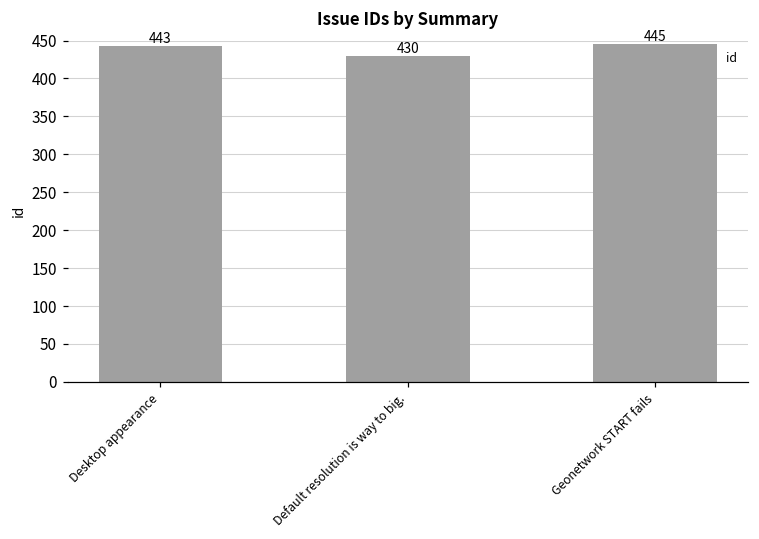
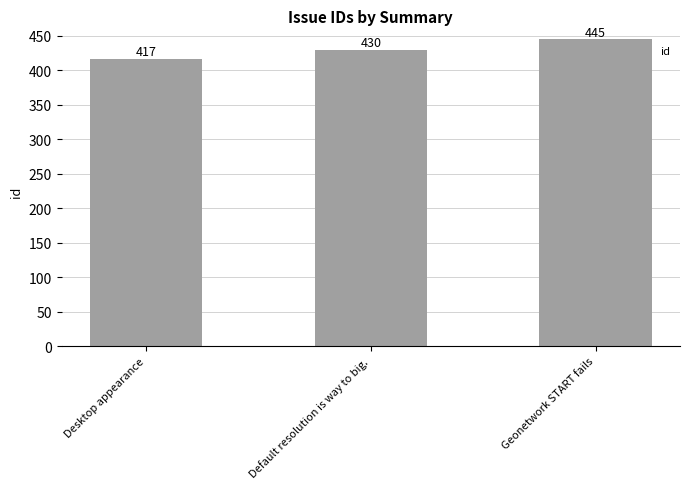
Desktop appearance: 443 -> 417
